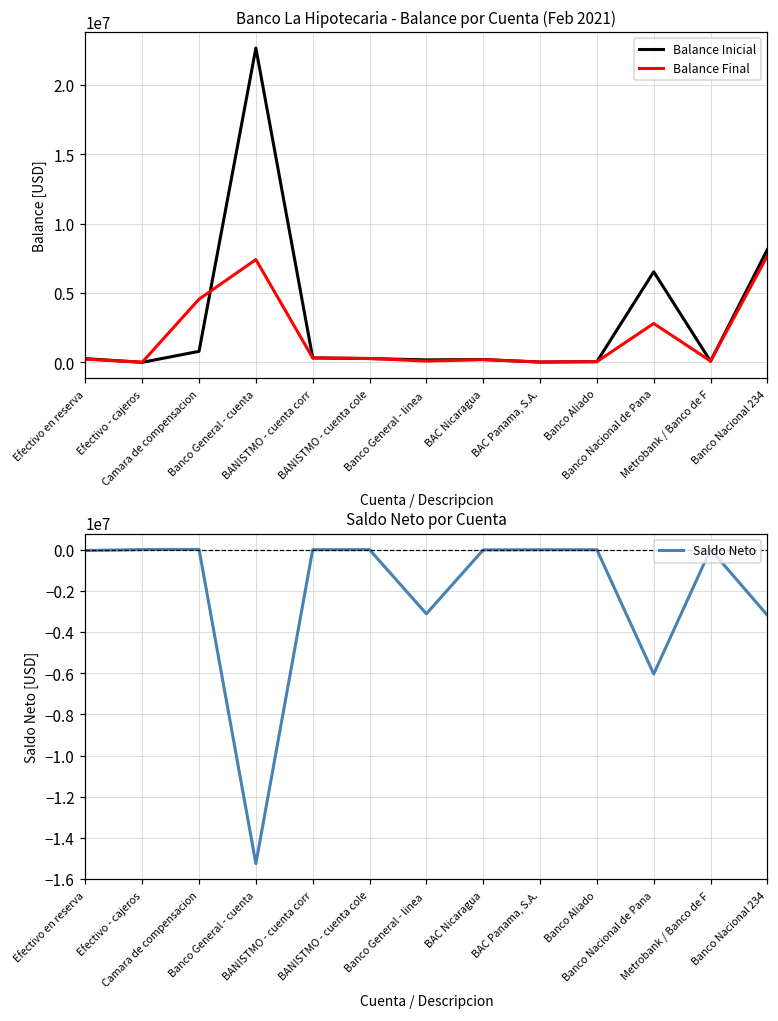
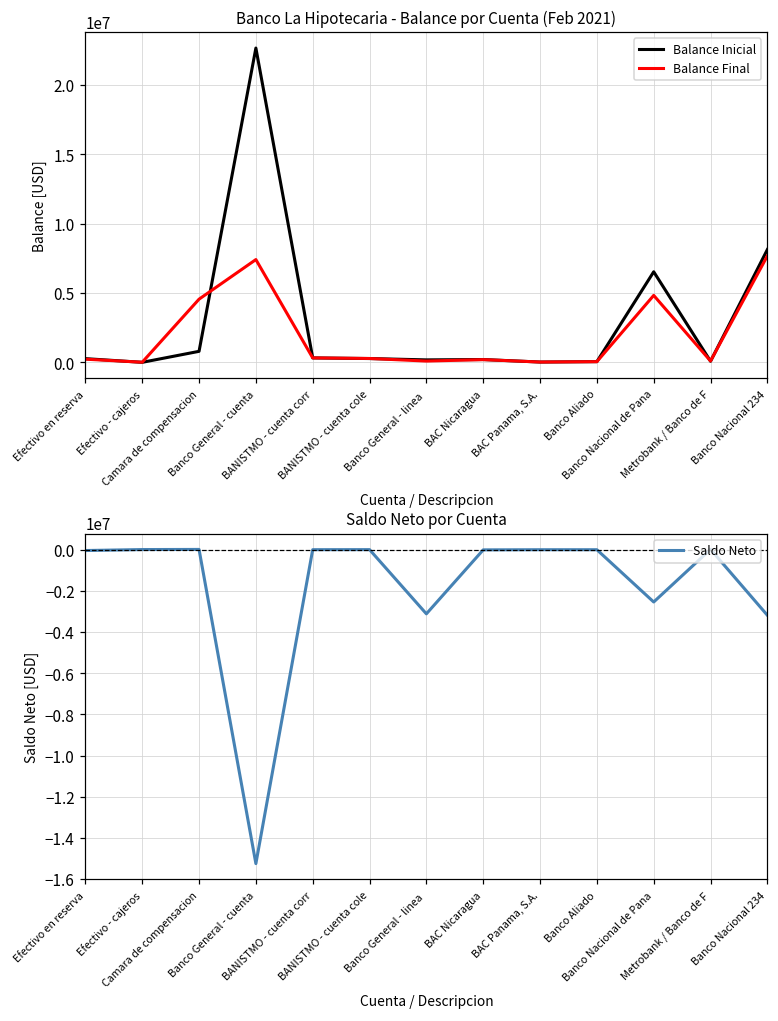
Banco La Hipotecaria - Balance por Cuenta (Feb 2021), Balance Final, Banco Nacional de Pana: 2800000 -> 4800000
Saldo Neto por Cuenta, Banco Nacional de Pana: -6000000 -> -2500000
